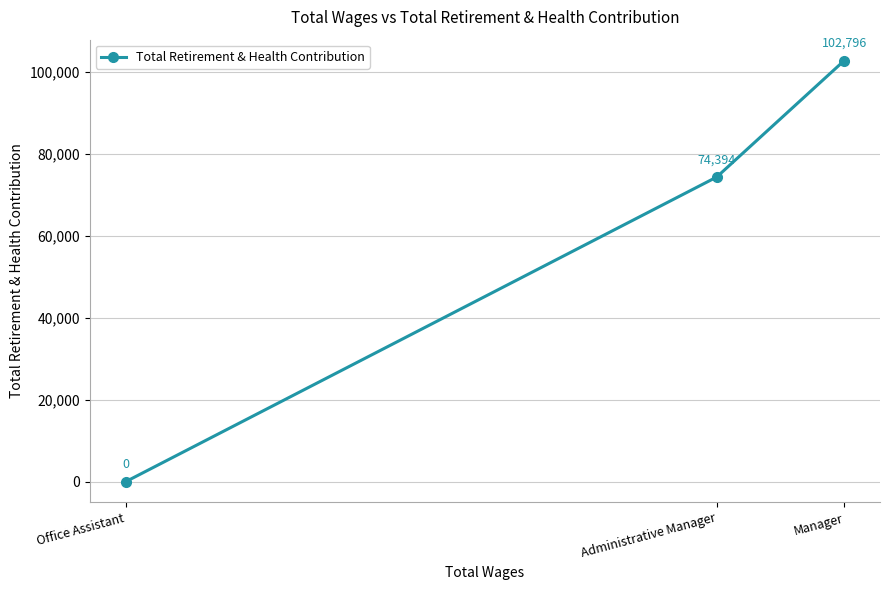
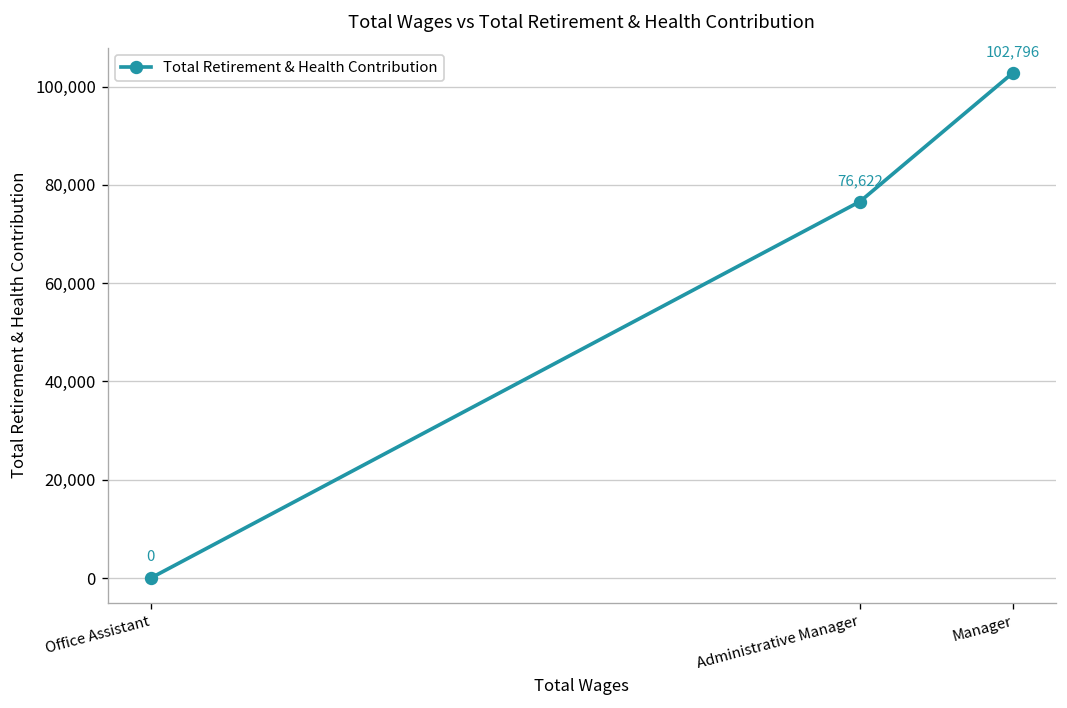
Administrative Manager: 74,394 -> 76,622
